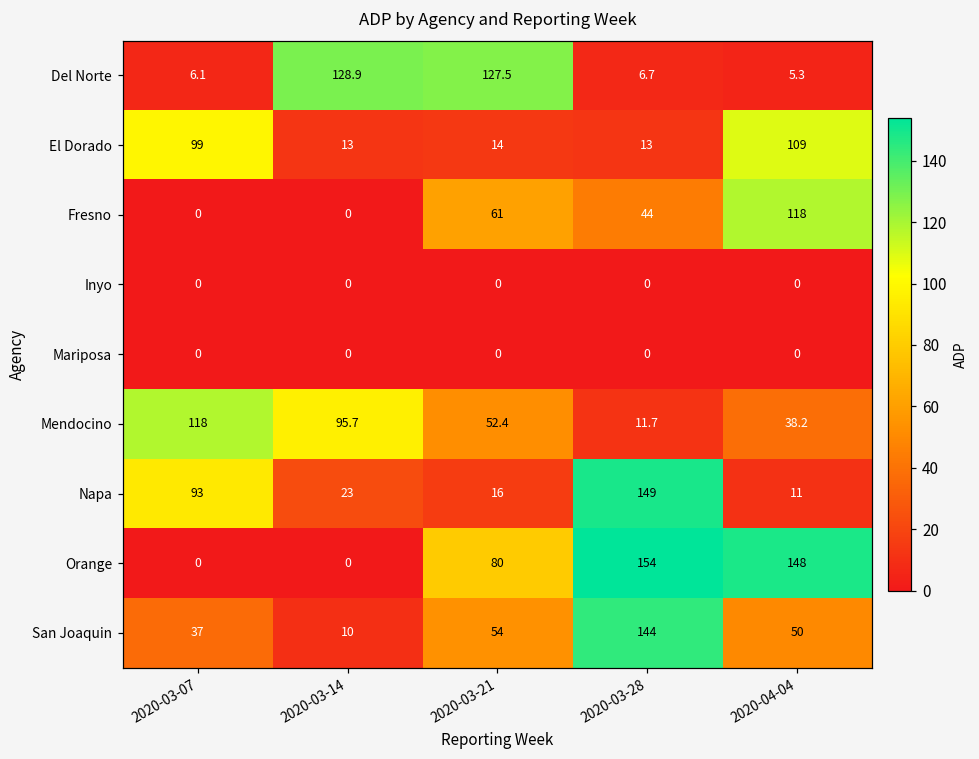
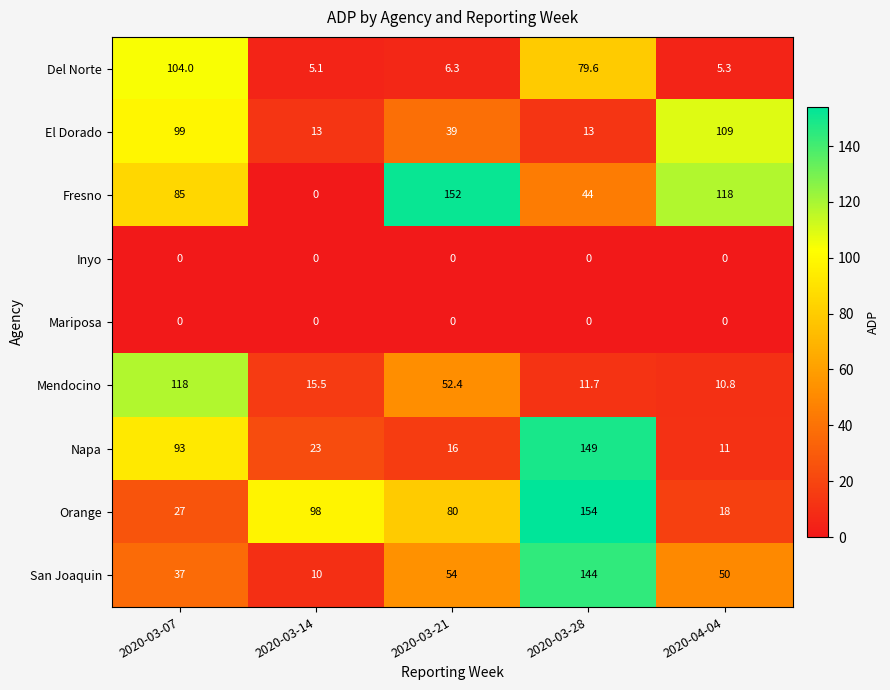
Del Norte, 2020-03-07: 6.1 -> 104.0
Del Norte, 2020-03-14: 128.9 -> 5.1
Del Norte, 2020-03-21: 127.5 -> 6.3
Del Norte, 2020-03-28: 6.7 -> 79.6
El Dorado, 2020-03-21: 14 -> 39
Fresno, 2020-03-07: 0 -> 85
Fresno, 2020-03-21: 61 -> 152
Mendocino, 2020-03-14: 95.7 -> 15.5
Mendocino, 2020-04-04: 38.2 -> 10.8
Orange, 2020-03-07: 0 -> 27
Orange, 2020-03-14: 0 -> 98
Orange, 2020-04-04: 148 -> 18
